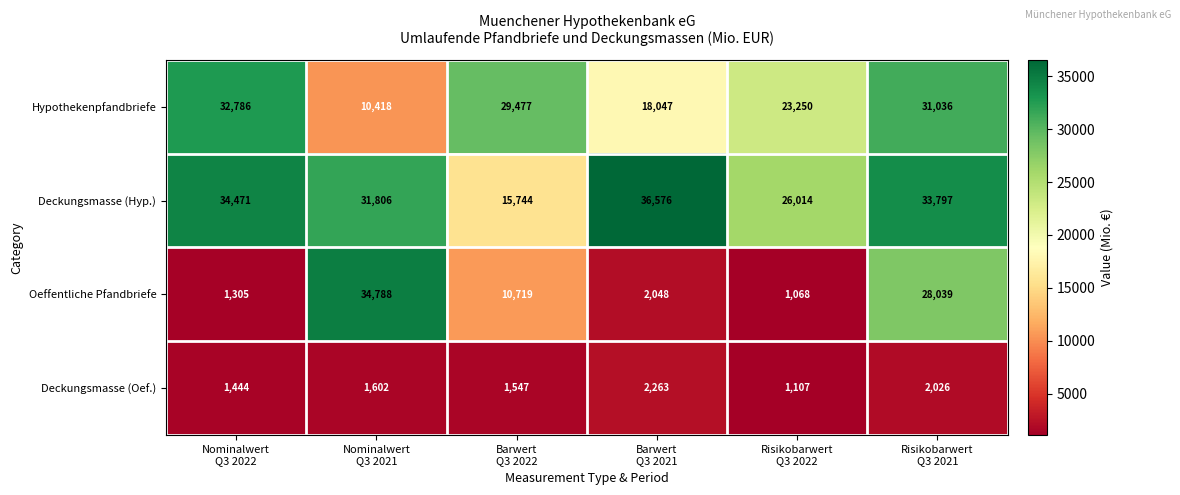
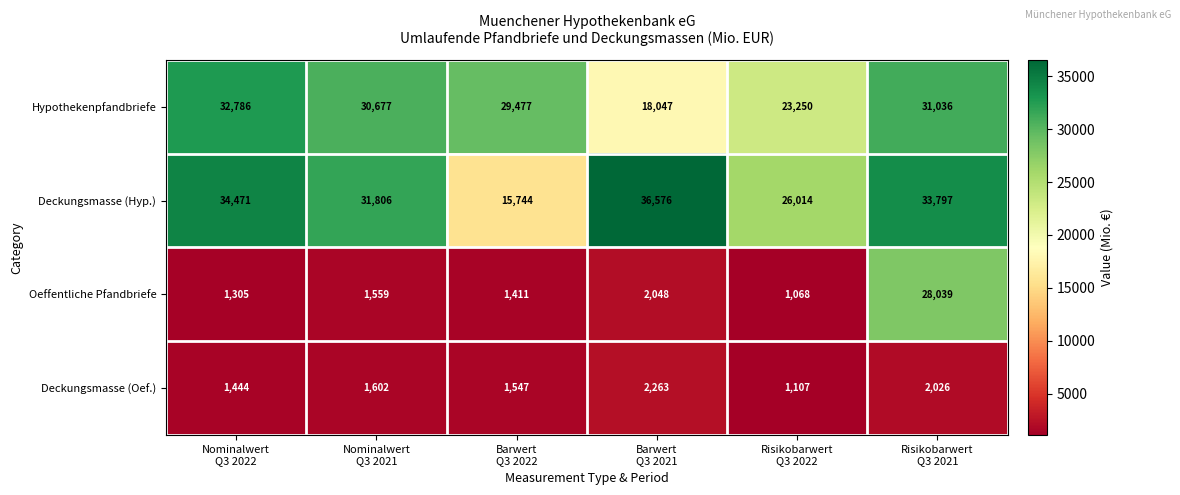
Hypothekenpfandbriefe, Nominalwert Q3 2021: 10,418 -> 30,677
Oeffentliche Pfandbriefe, Nominalwert Q3 2021: 34,788 -> 1,559
Oeffentliche Pfandbriefe, Barwert Q3 2022: 10,719 -> 1,411
